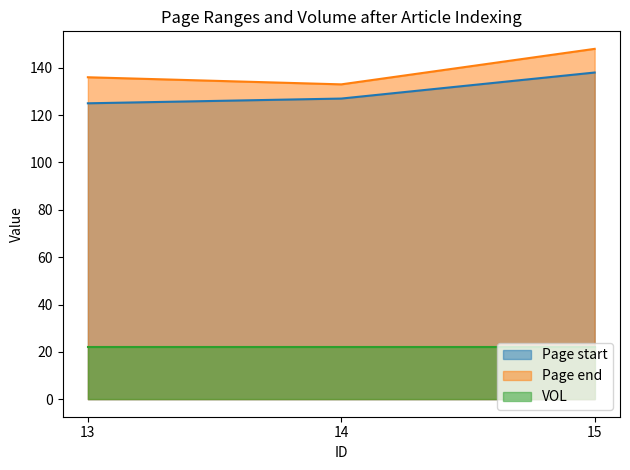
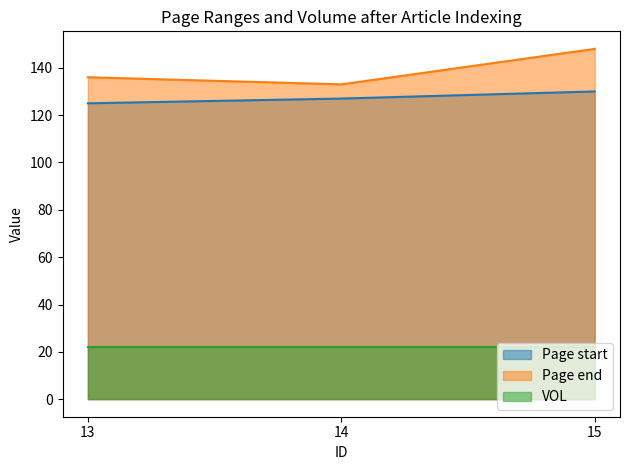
Page start, 15: 138 -> 130
